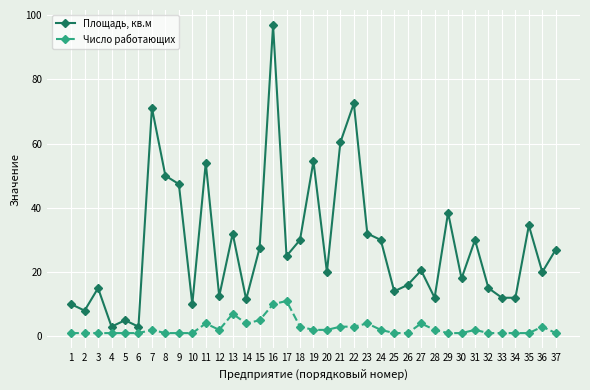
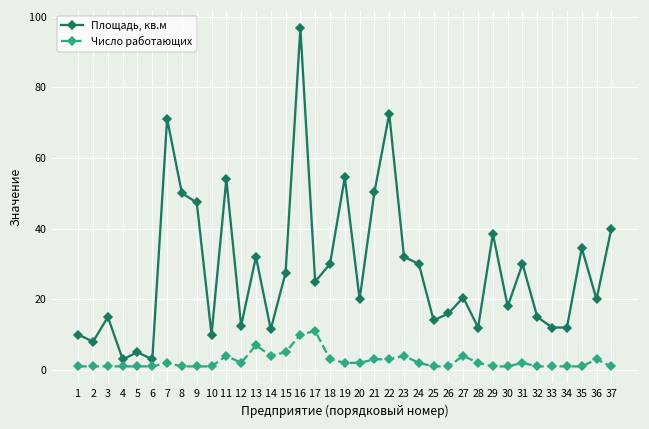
Площадь, кв.м, 21: 60 -> 50
Площадь, кв.м, 37: 27 -> 40
